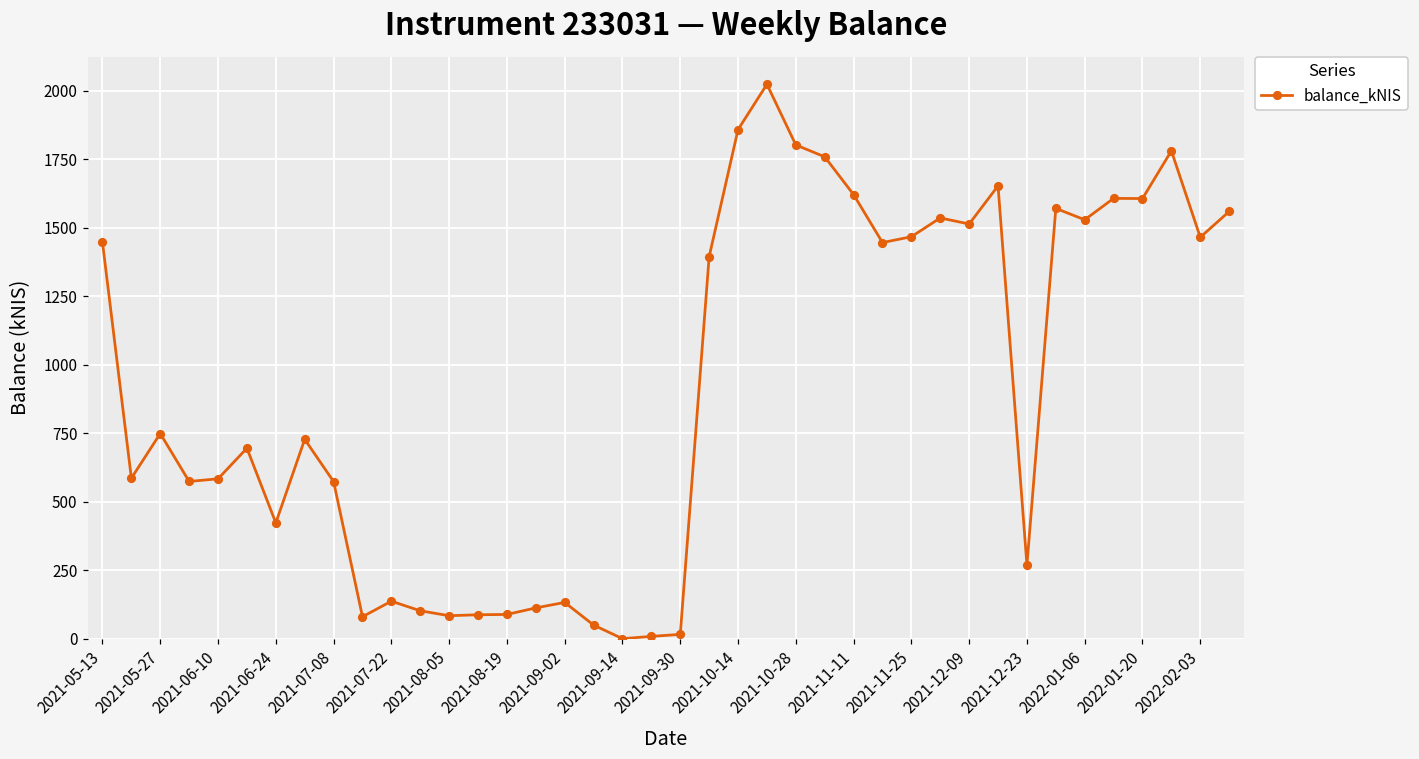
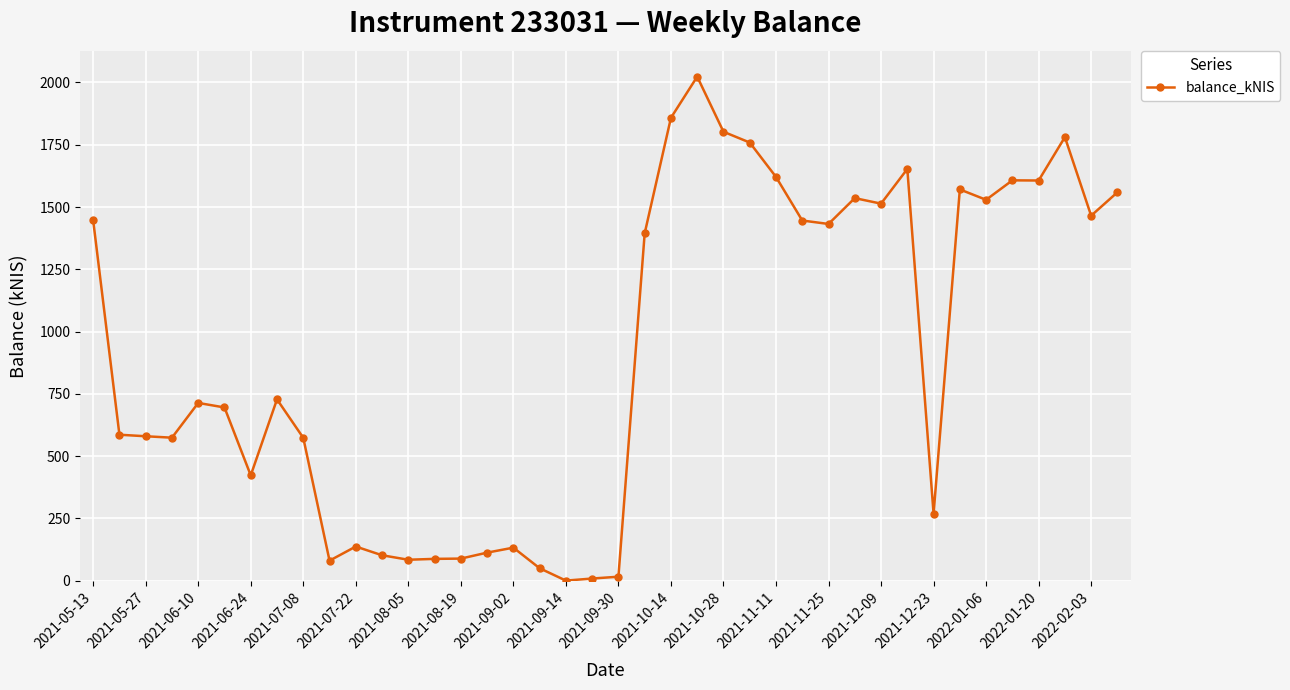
2021-05-27: 750 -> 580
2021-06-10: 580 -> 710
2021-11-25: 1470 -> 1430
